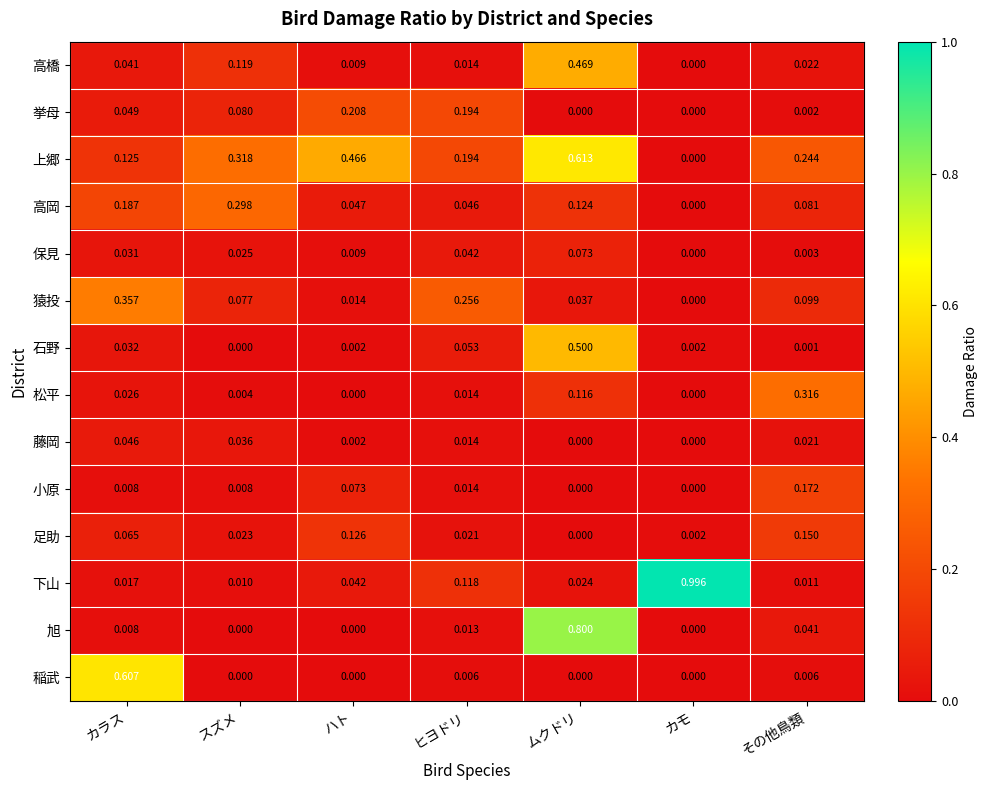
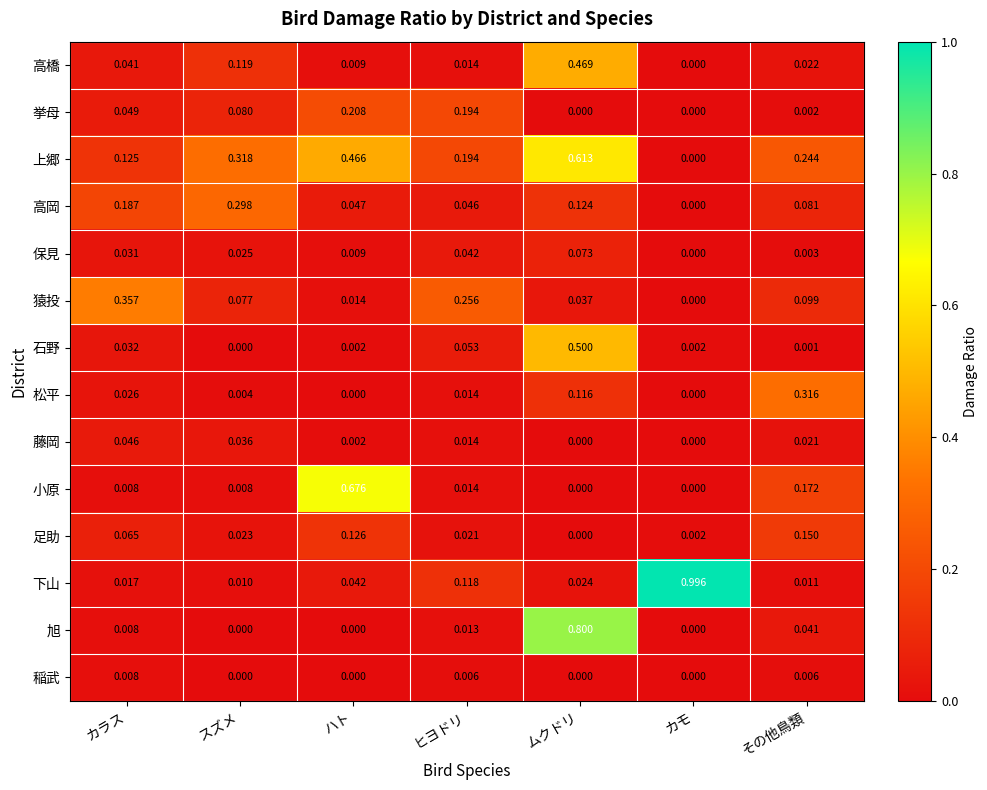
小原, ハト: 0.073 -> 0.676
稲武, カラス: 0.607 -> 0.008
